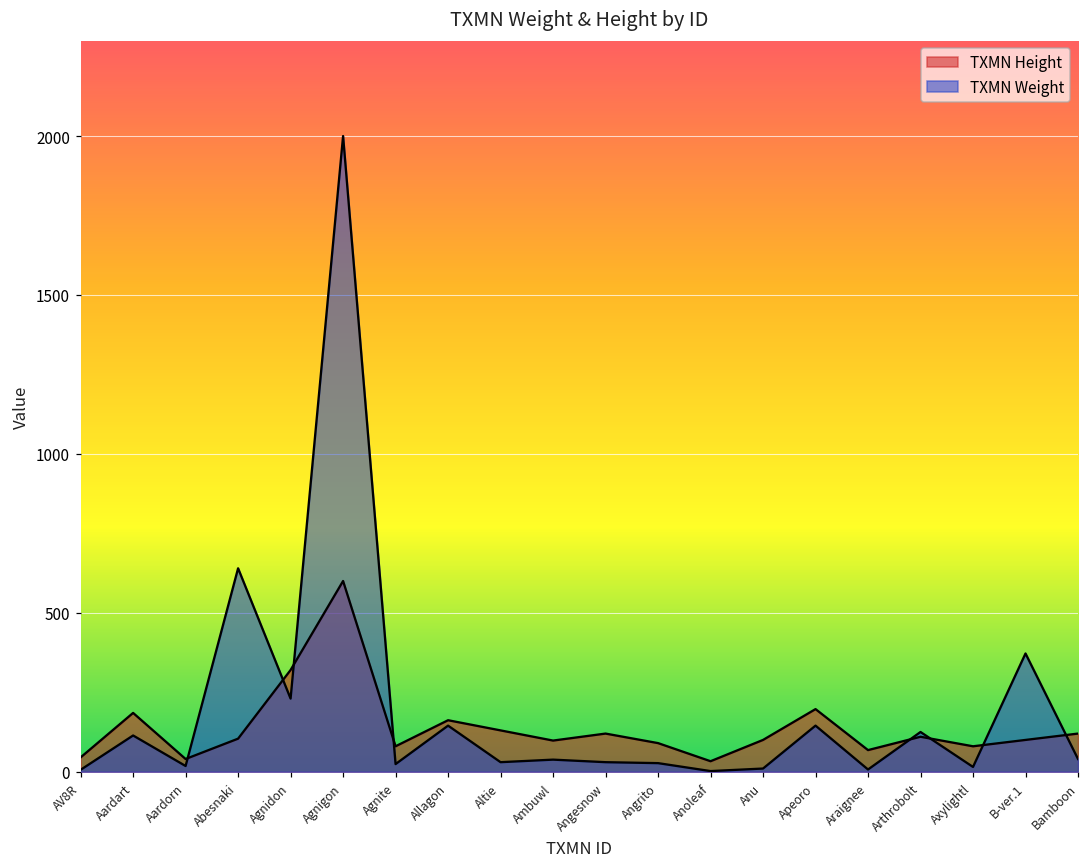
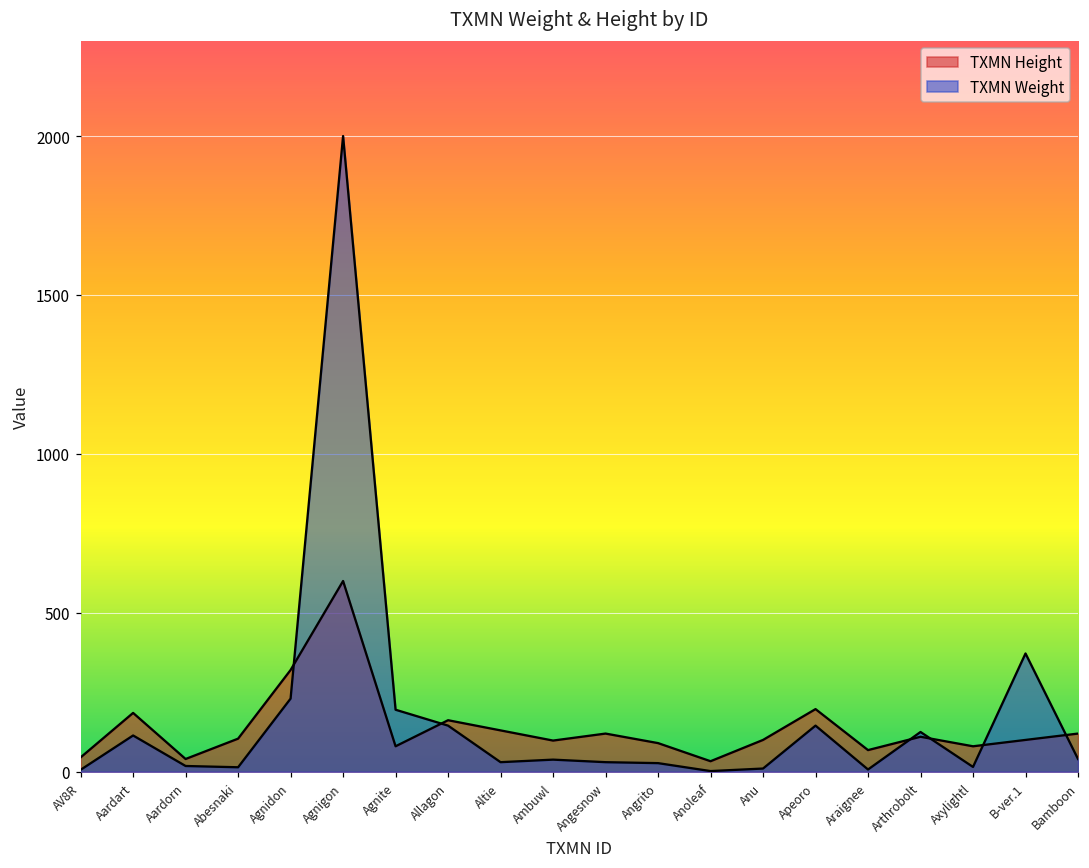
TXMN Weight, Abesnaki: 640 -> 10
TXMN Weight, Agnite: 20 -> 200
